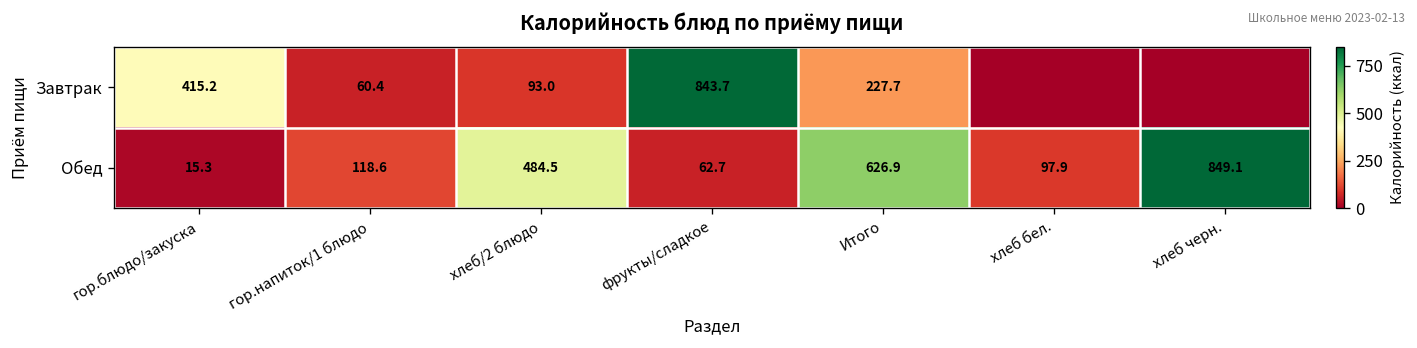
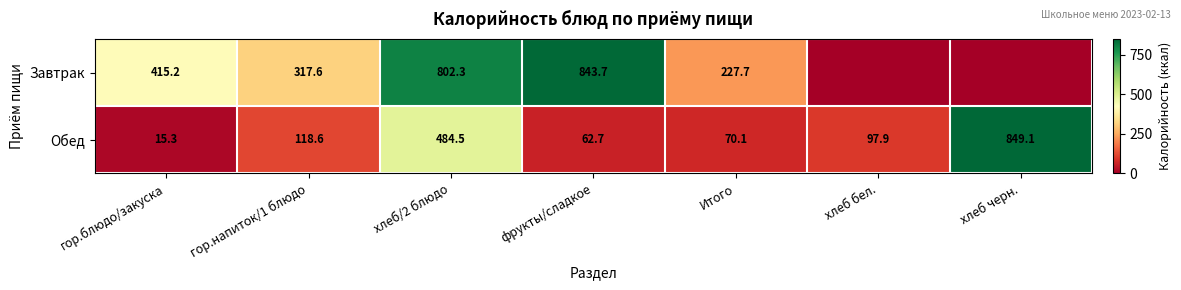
Завтрак, гор.напиток/1 блюдо: 60.4 -> 317.6
Завтрак, хлеб/2 блюдо: 93.0 -> 802.3
Обед, Итого: 626.9 -> 70.1
